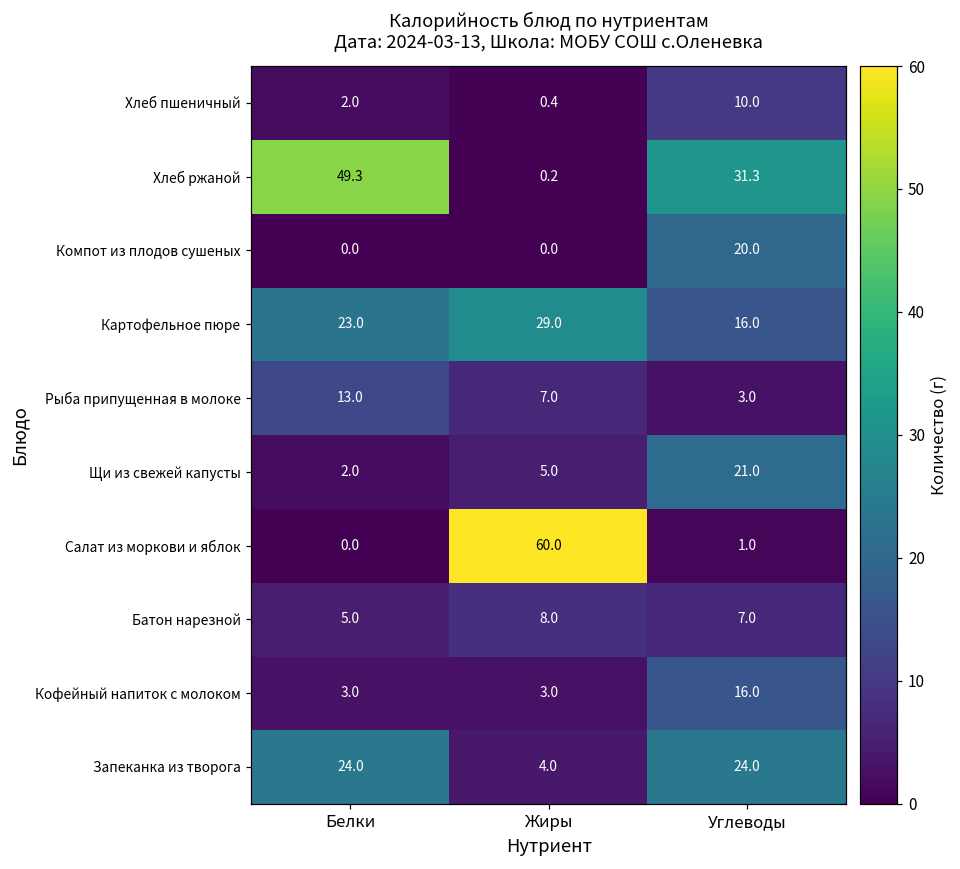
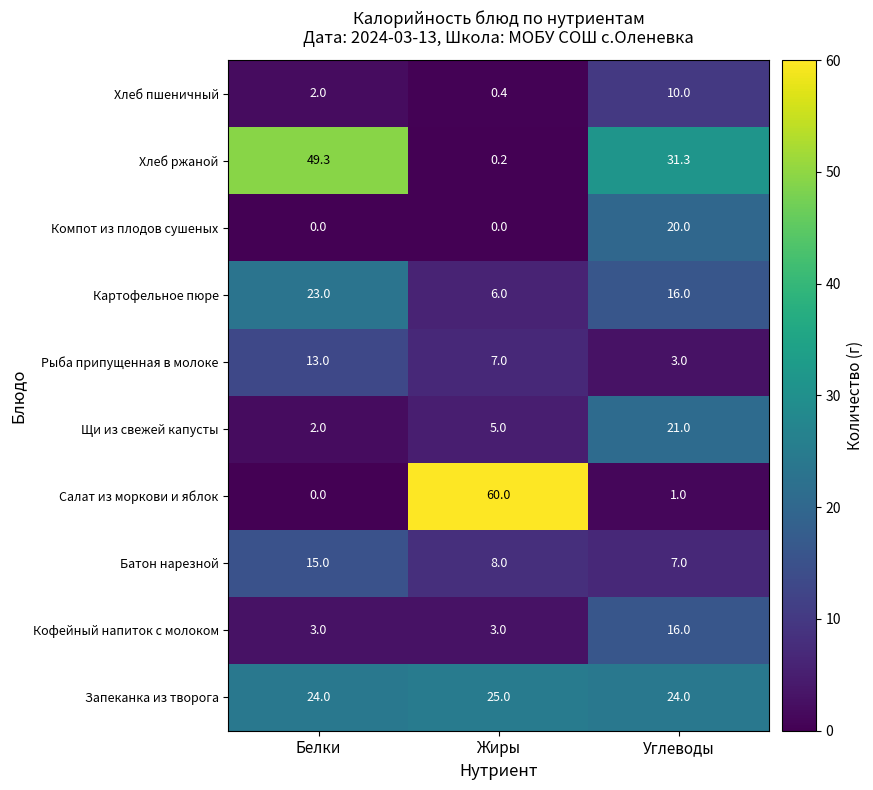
Картофельное пюре, Жиры: 29.0 -> 6.0
Батон нарезной, Белки: 5.0 -> 15.0
Запеканка из творога, Жиры: 4.0 -> 25.0
